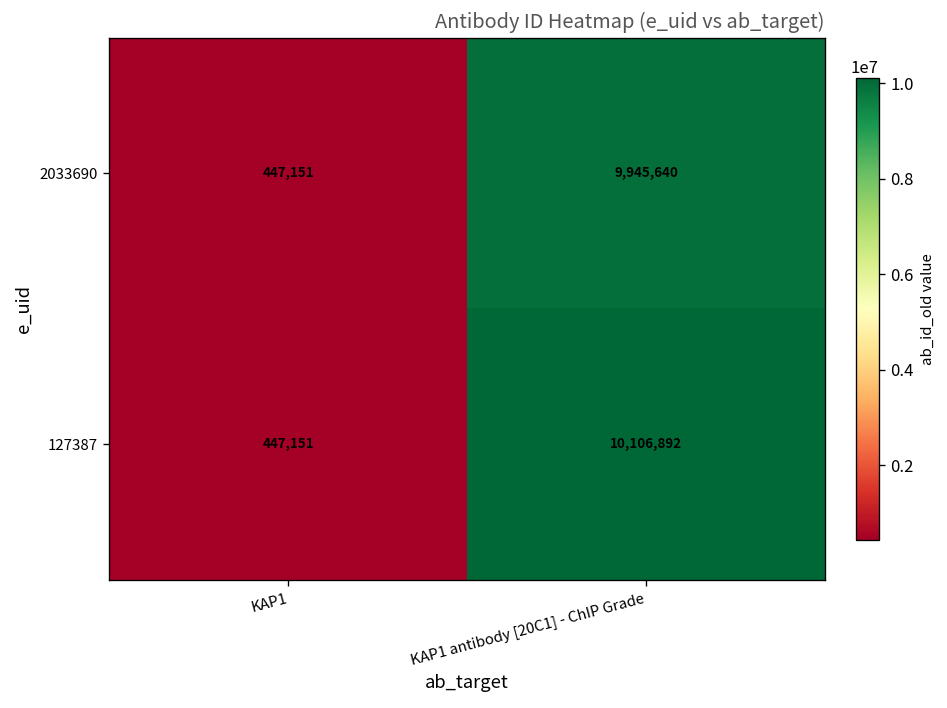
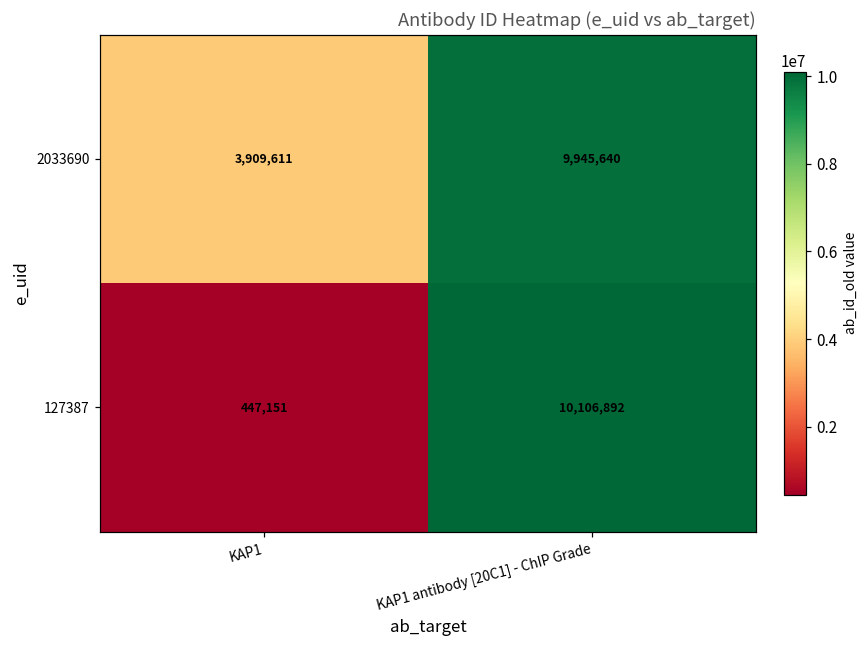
2033690, KAP1: 447,151 -> 3,909,611
